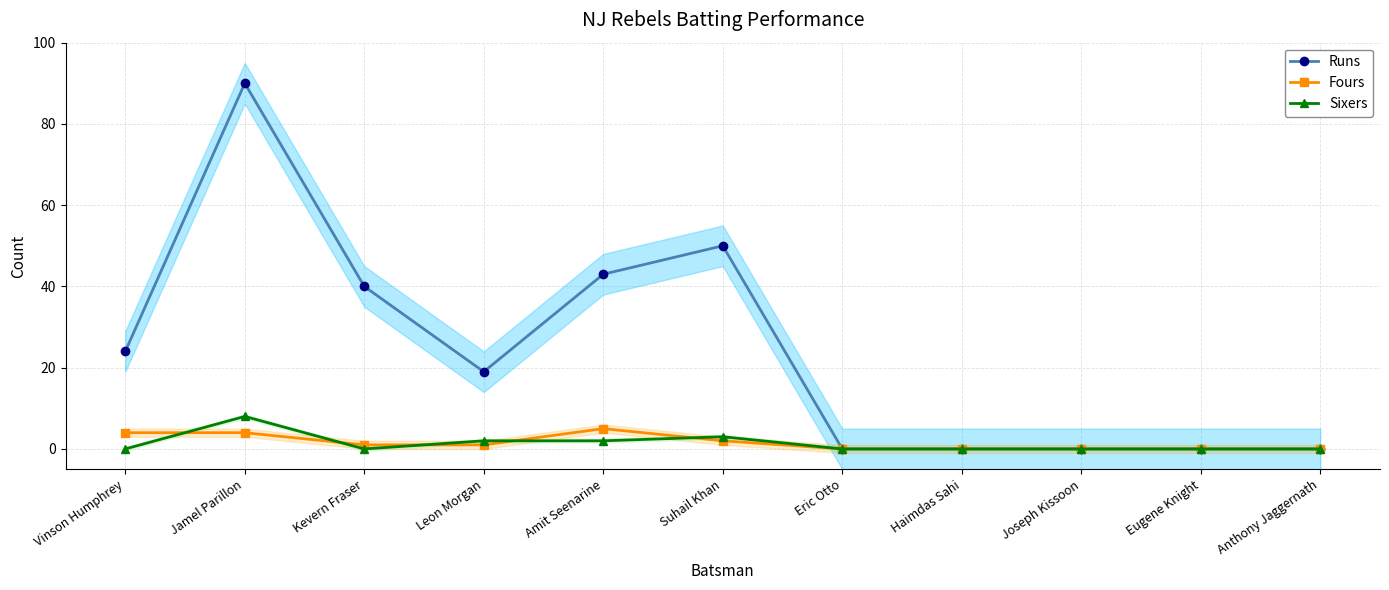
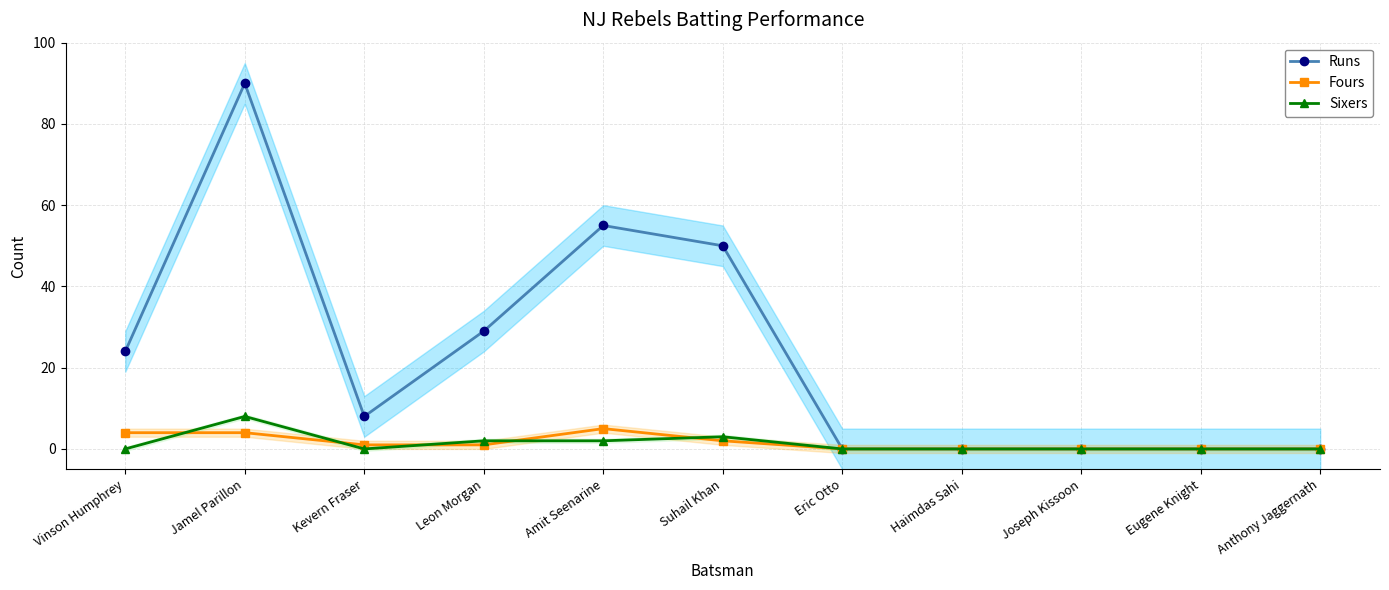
Runs, Kevern Fraser: 40 -> 8
Runs, Leon Morgan: 19 -> 29
Runs, Amit Seenarine: 43 -> 55
